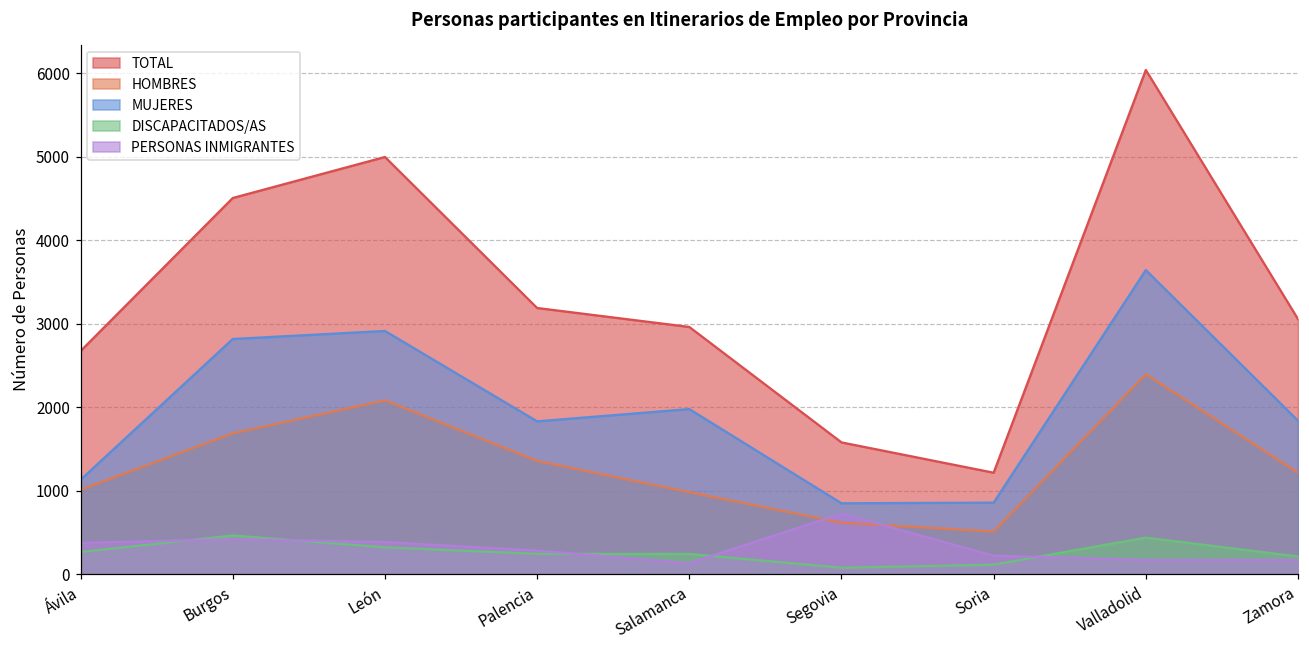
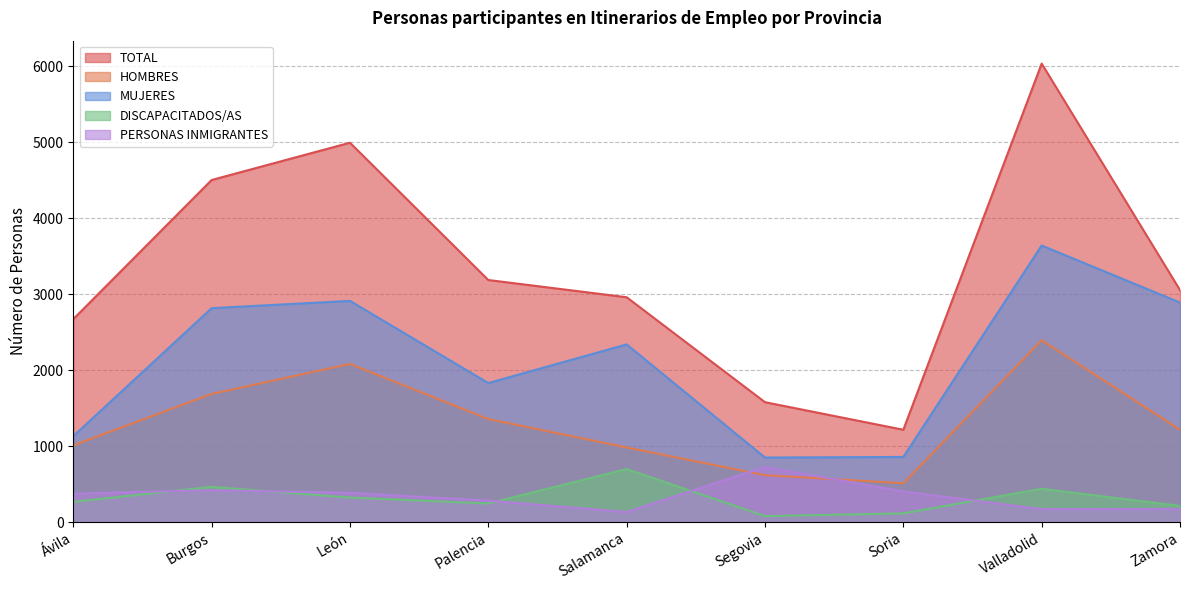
MUJERES, Salamanca: 2000 -> 2300
DISCAPACITADOS/AS, Salamanca: 200 -> 700
PERSONAS INMIGRANTES, Soria: 200 -> 400
MUJERES, Zamora: 1800 -> 2900
